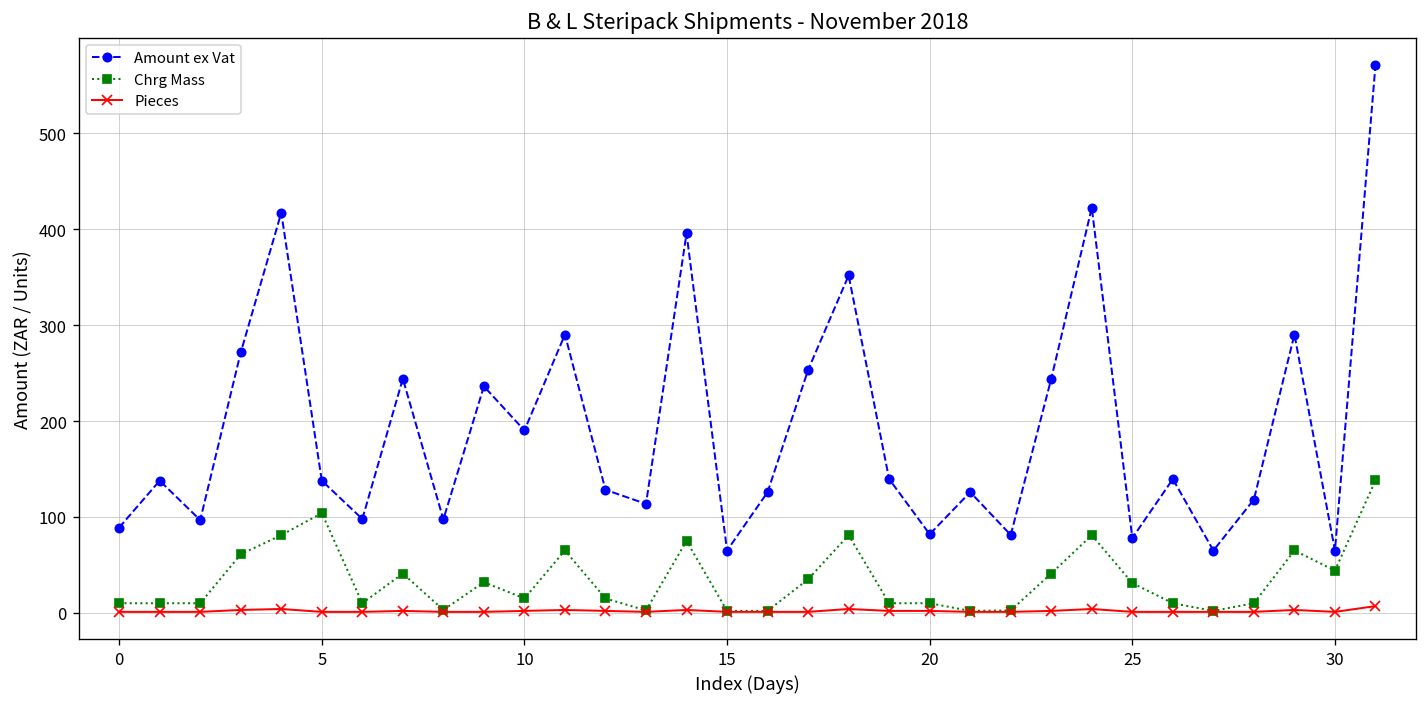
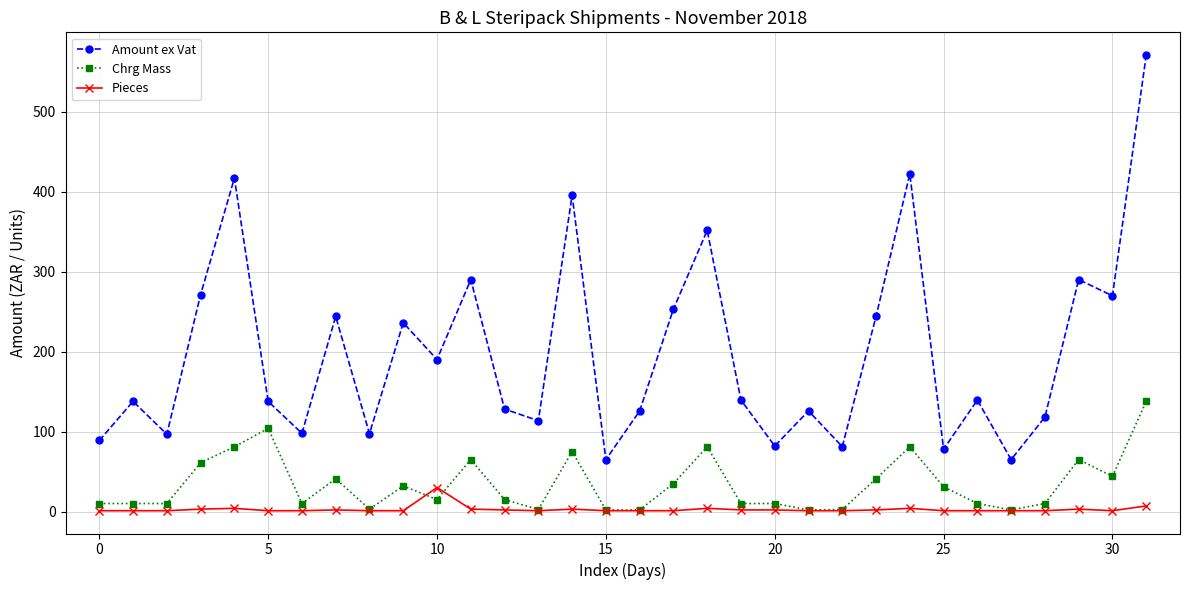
Pieces, 10: 0 -> 30
Amount ex Vat, 30: 60 -> 270
